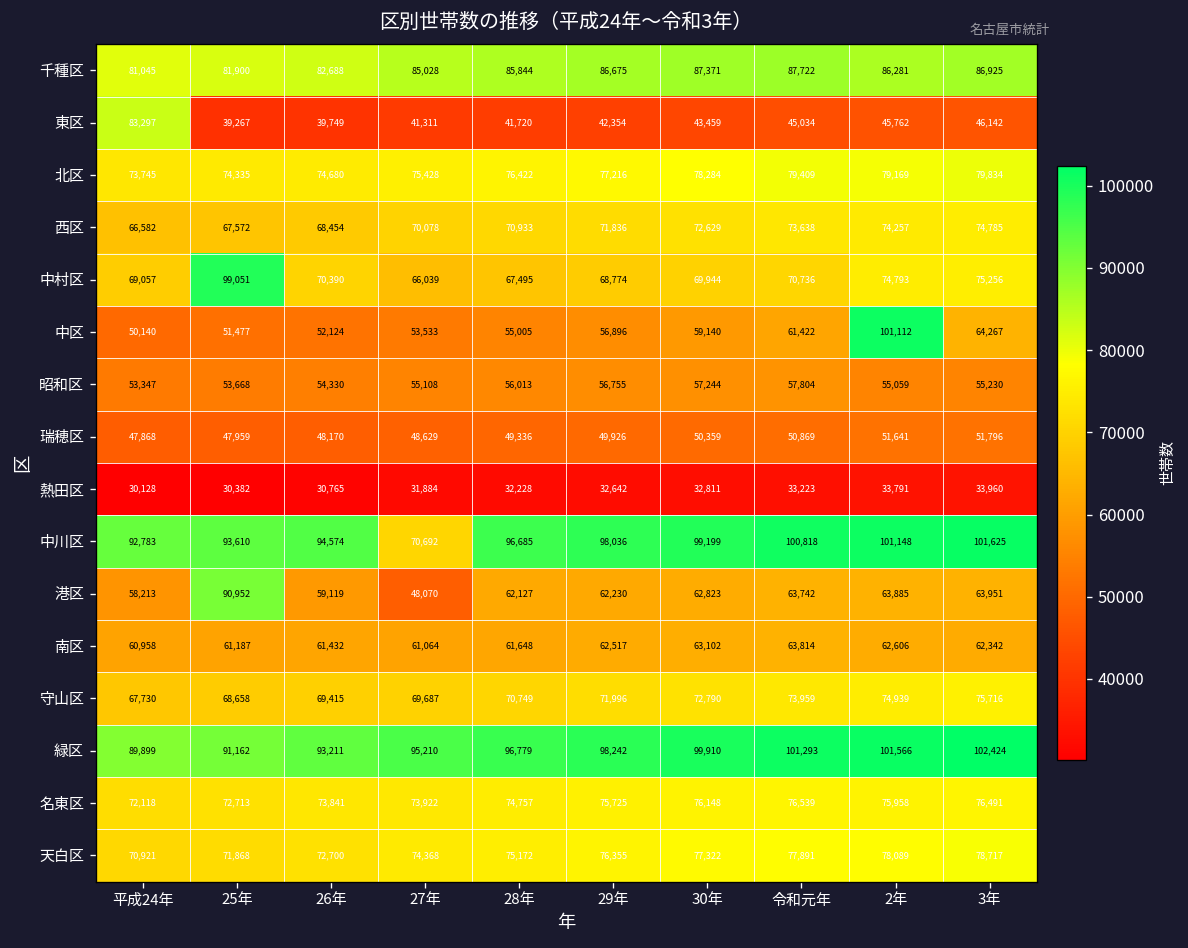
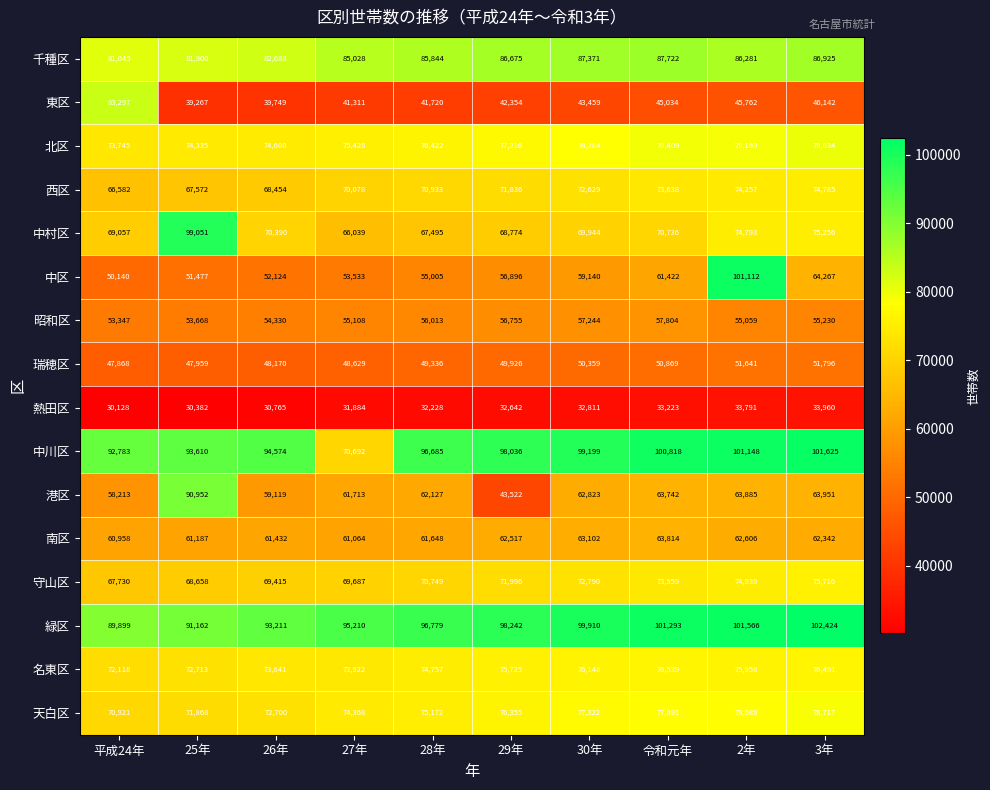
港区, 27年: 48,070 -> 61,713
港区, 29年: 62,230 -> 43,522
